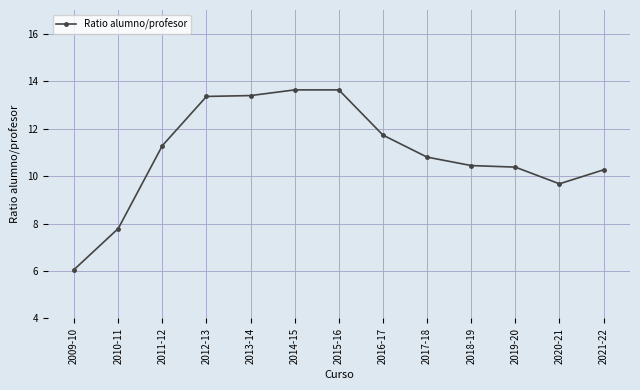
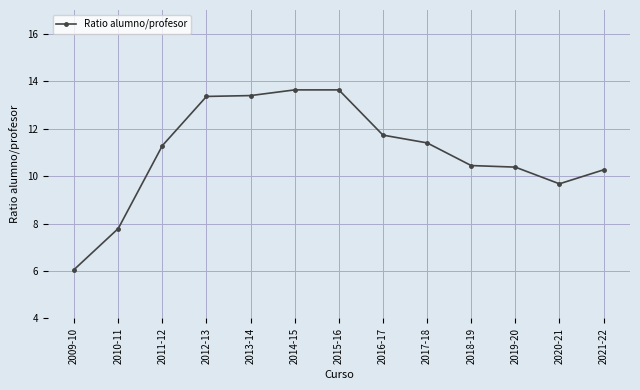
2017-18: 10.8 -> 11.4
